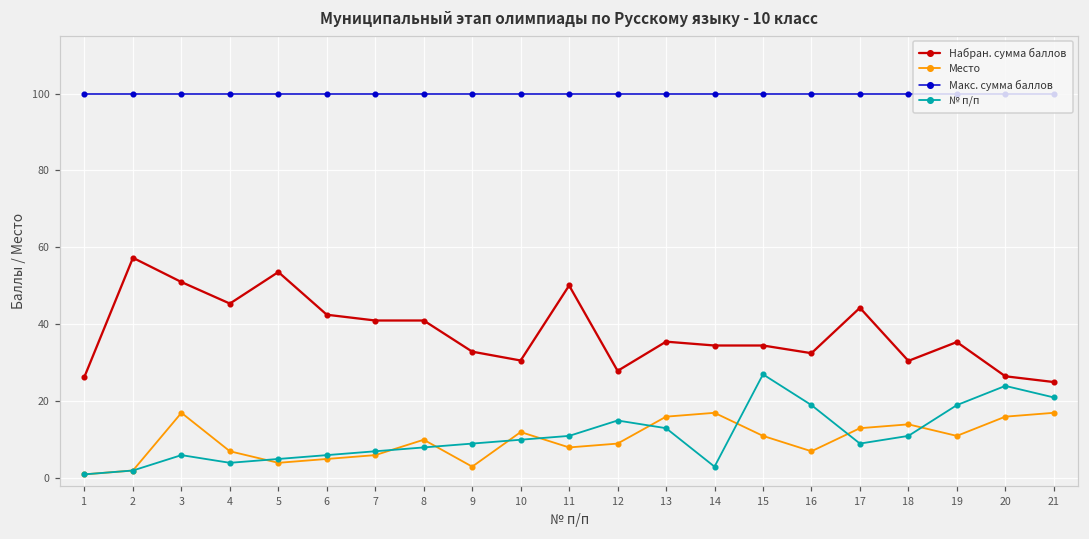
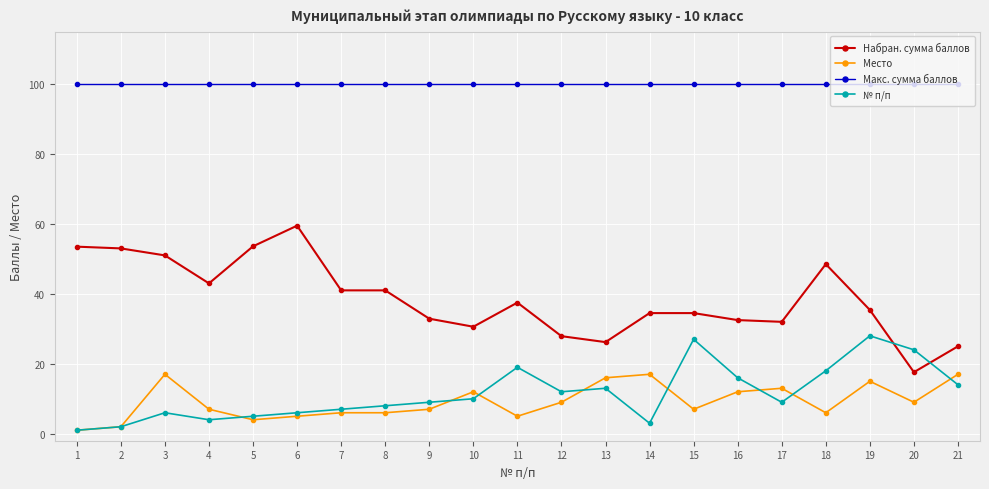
Набран. сумма баллов, 1: 26 -> 54
Набран. сумма баллов, 2: 57 -> 53
Набран. сумма баллов, 4: 45 -> 43
Набран. сумма баллов, 6: 43 -> 60
Место, 8: 10 -> 6
Место, 9: 3 -> 7
Набран. сумма баллов, 11: 50 -> 38
Место, 11: 8 -> 5
№ п/п, 11: 11 -> 19
№ п/п, 12: 15 -> 12
Набран. сумма баллов, 13: 36 -> 26
Место, 15: 11 -> 7
Место, 16: 7 -> 12
№ п/п, 16: 19 -> 16
Набран. сумма баллов, 17: 44 -> 32
Набран. сумма баллов, 18: 31 -> 49
Место, 18: 14 -> 6
№ п/п, 18: 11 -> 18
Место, 19: 11 -> 15
№ п/п, 19: 19 -> 28
Набран. сумма баллов, 20: 27 -> 18
Место, 20: 16 -> 9
№ п/п, 21: 21 -> 14
